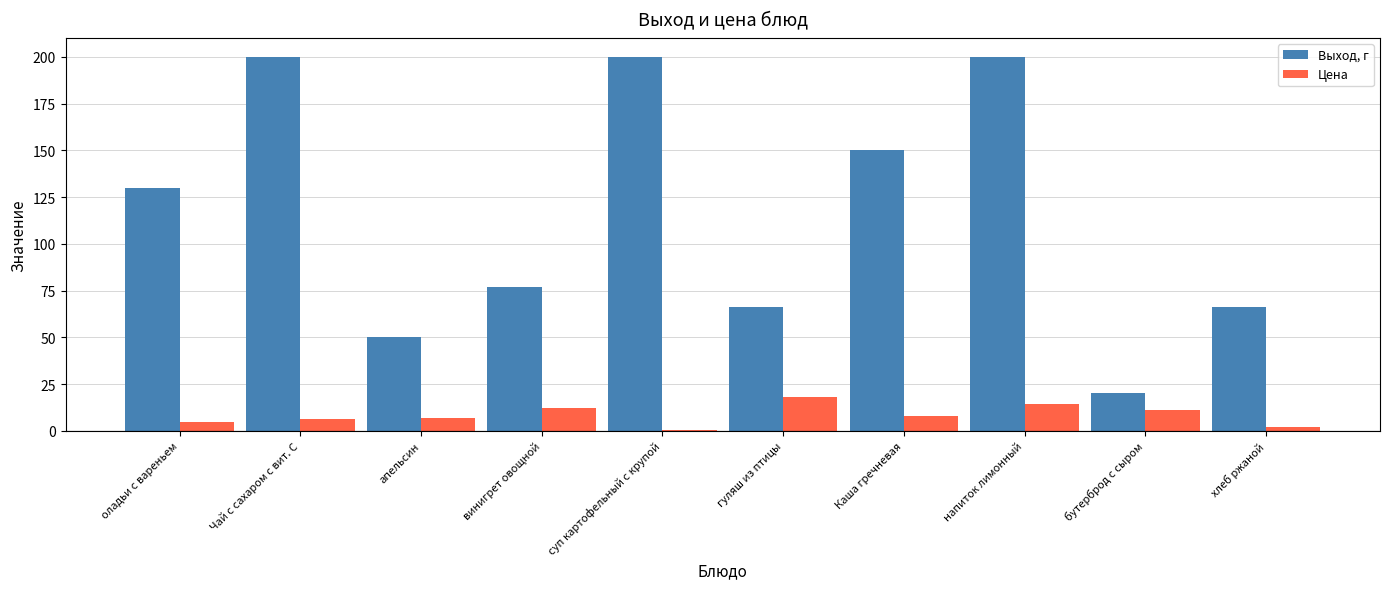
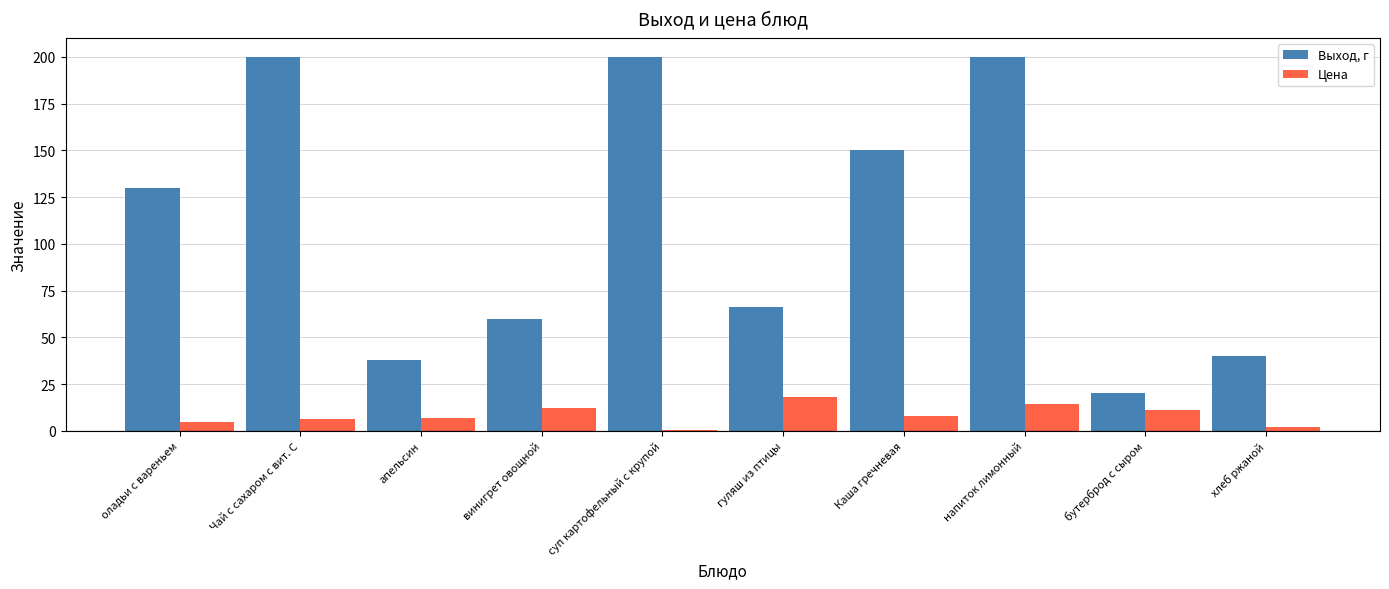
Выход, г, апельсин: 50 -> 38
Выход, г, винигрет овощной: 77 -> 60
Выход, г, хлеб ржаной: 66 -> 40
